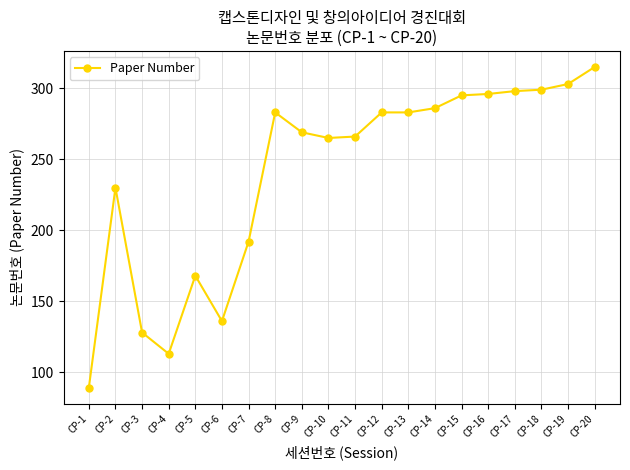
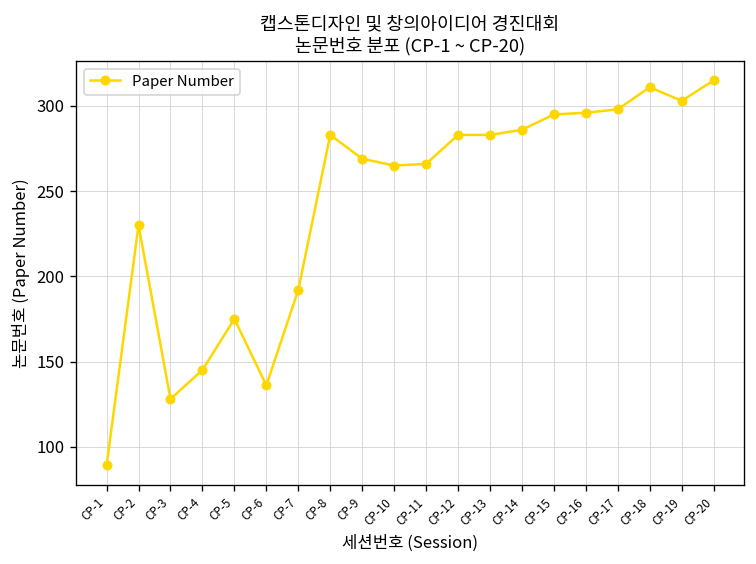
CP-4: 113 -> 145
CP-5: 168 -> 175
CP-18: 299 -> 311
